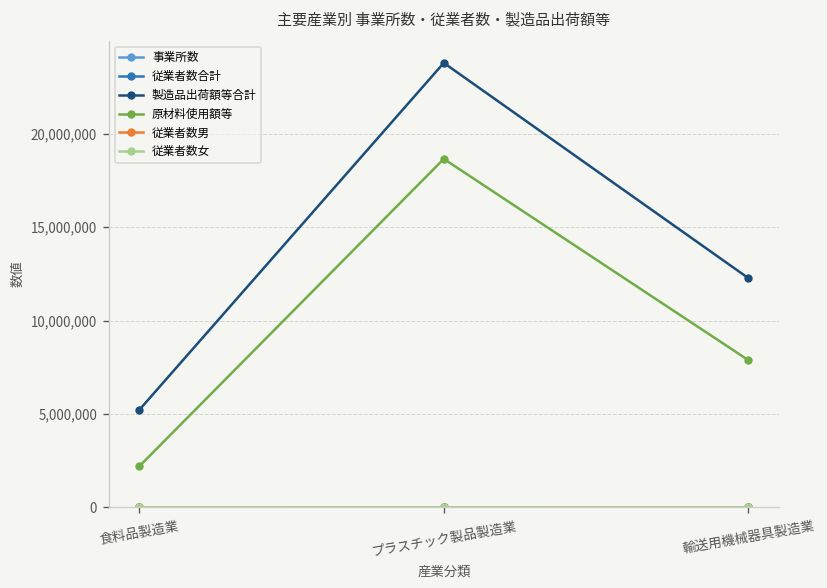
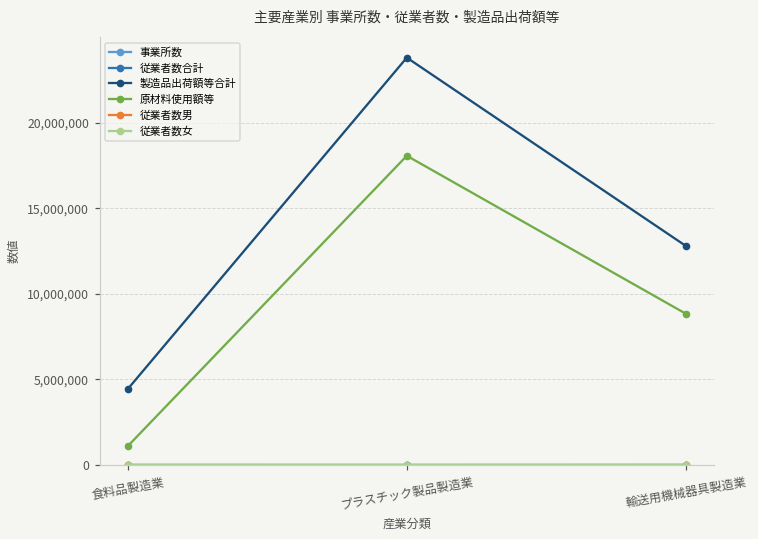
製造品出荷額等合計, 食料品製造業: 5,200,000 -> 4,400,000
原材料使用額等, 食料品製造業: 2,200,000 -> 1,100,000
原材料使用額等, プラスチック製品製造業: 18,700,000 -> 18,100,000
製造品出荷額等合計, 輸送用機械器具製造業: 12,300,000 -> 12,800,000
原材料使用額等, 輸送用機械器具製造業: 7,900,000 -> 8,800,000
